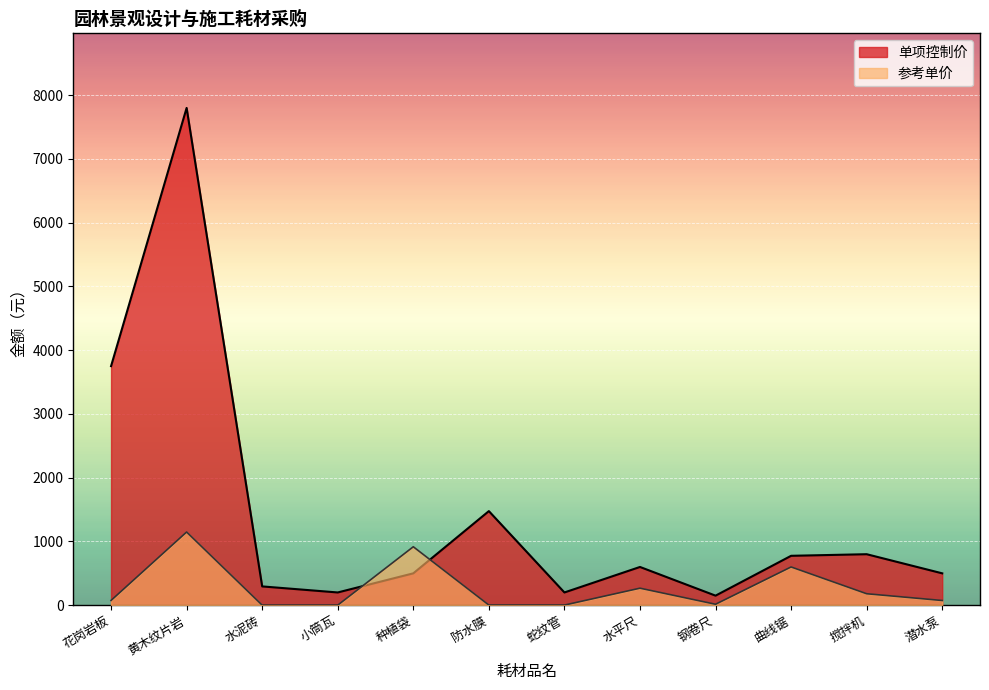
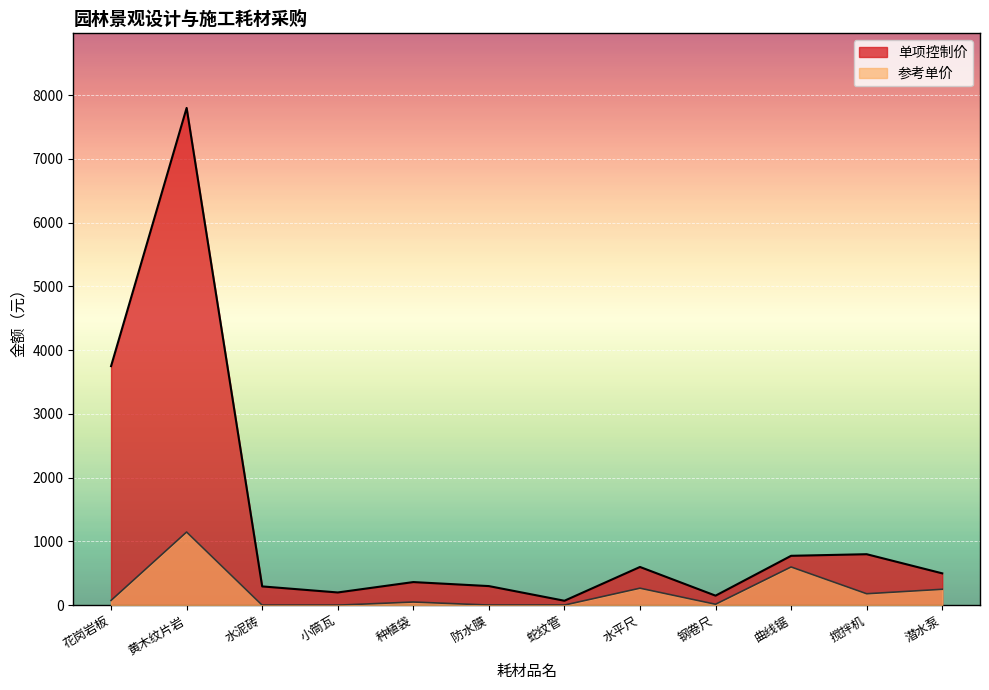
单项控制价, 种植袋: 500 -> 400
参考单价, 种植袋: 900 -> 100
单项控制价, 防水膜: 1500 -> 300
单项控制价, 蛇纹管: 200 -> 100
参考单价, 潜水泵: 100 -> 300
